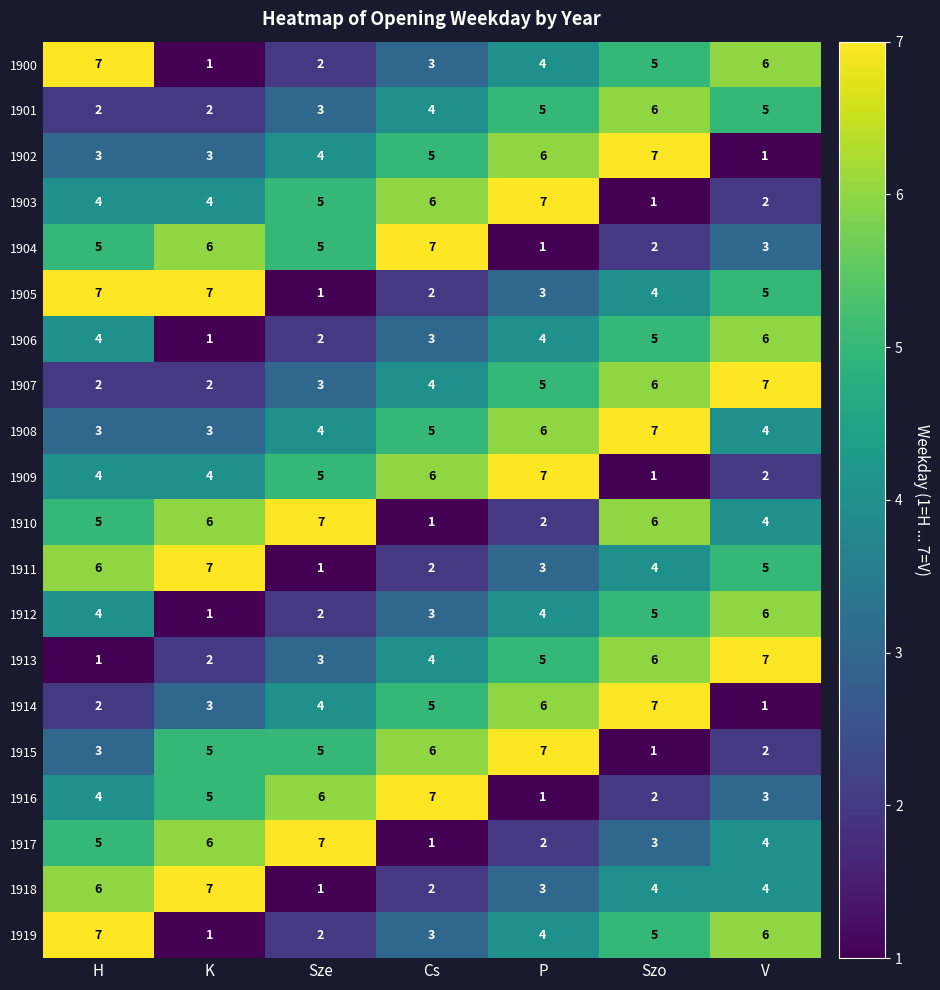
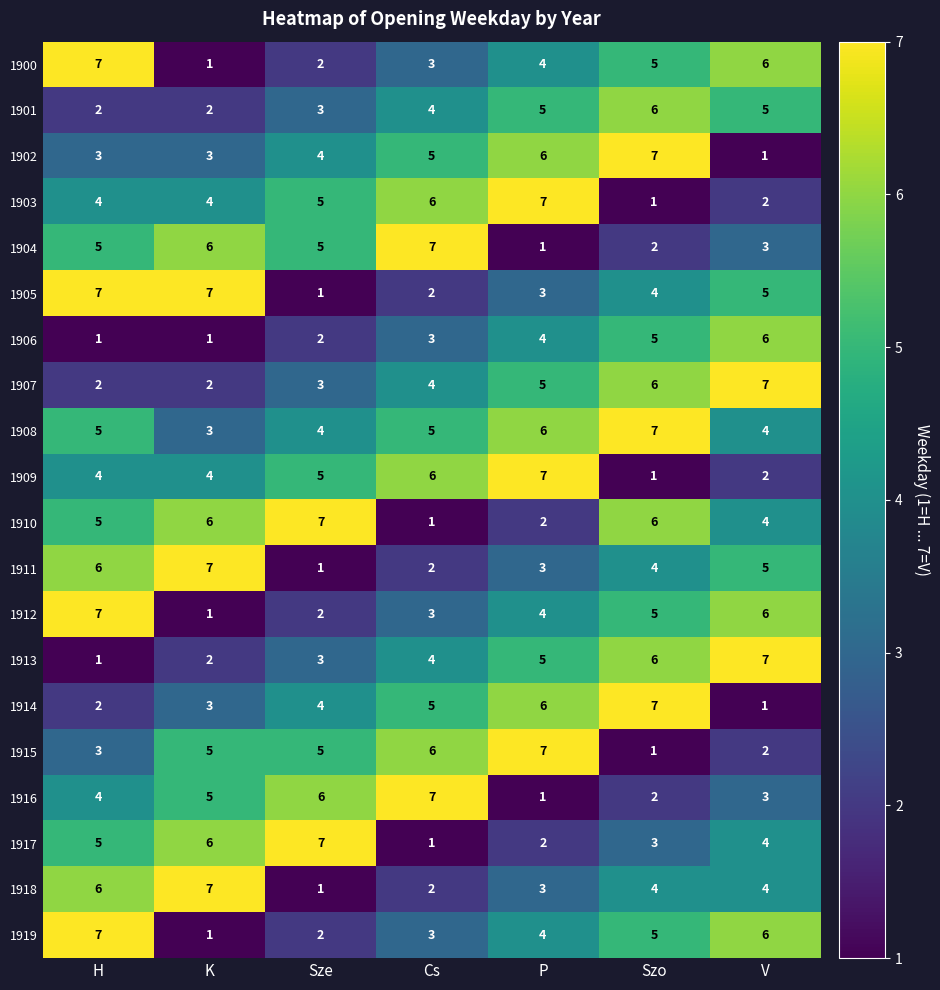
1906, H: 4 -> 1
1908, H: 3 -> 5
1912, H: 4 -> 7
